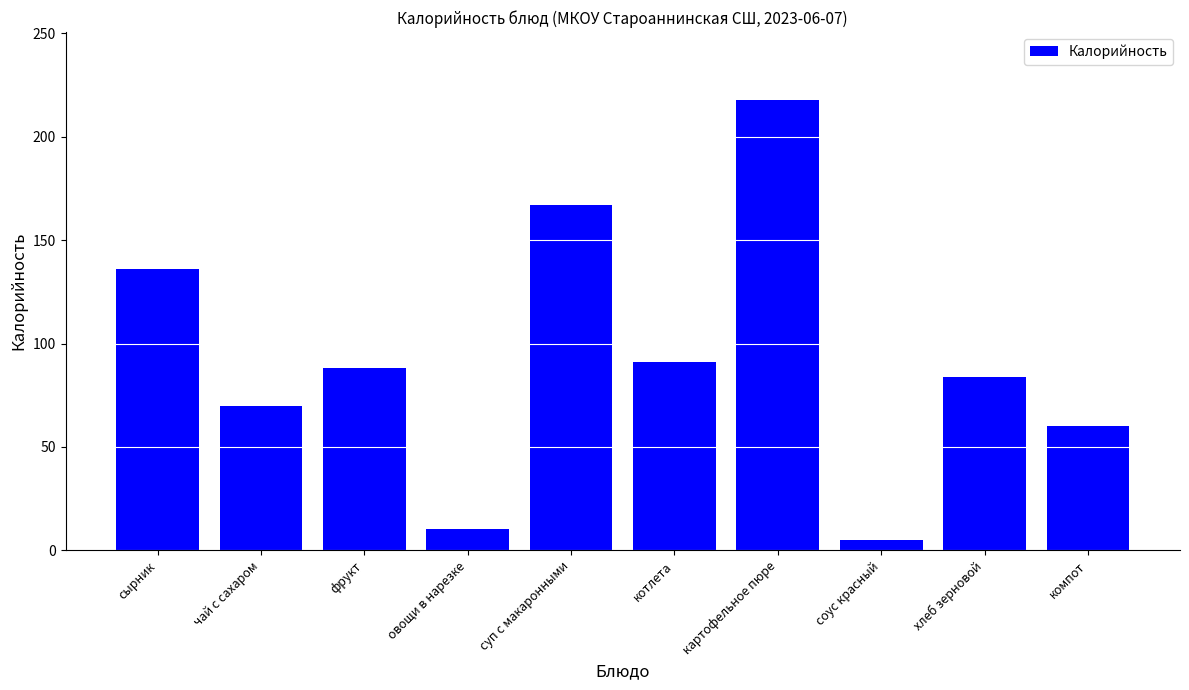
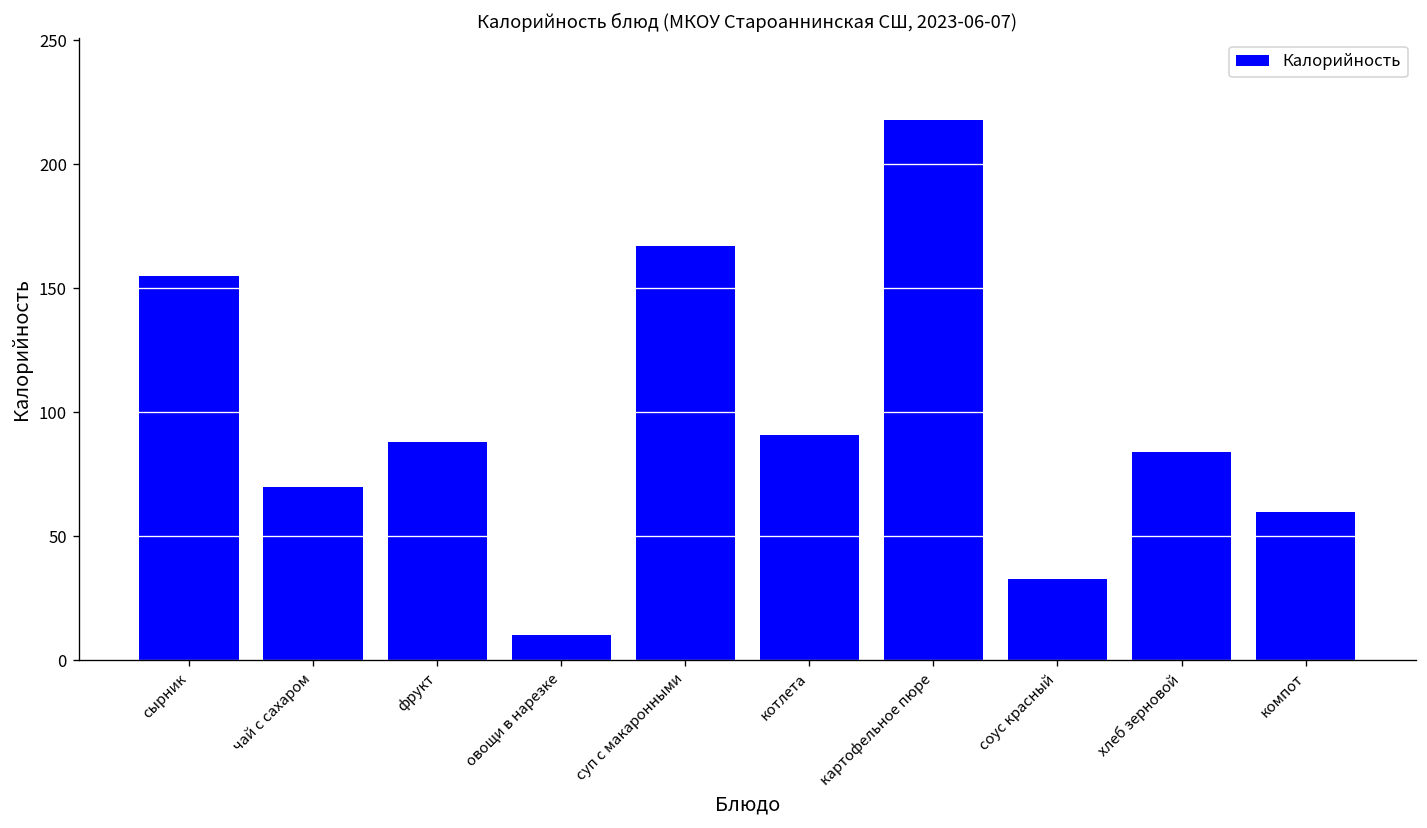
сырник: 136 -> 155
соус красный: 5 -> 33
